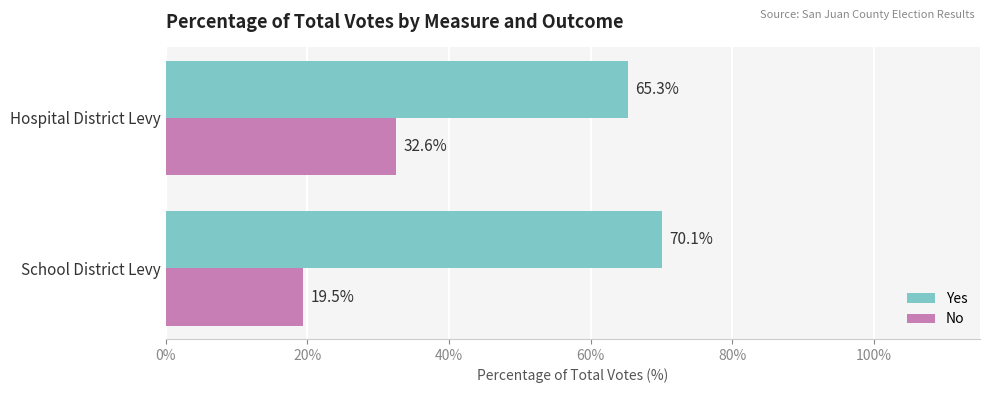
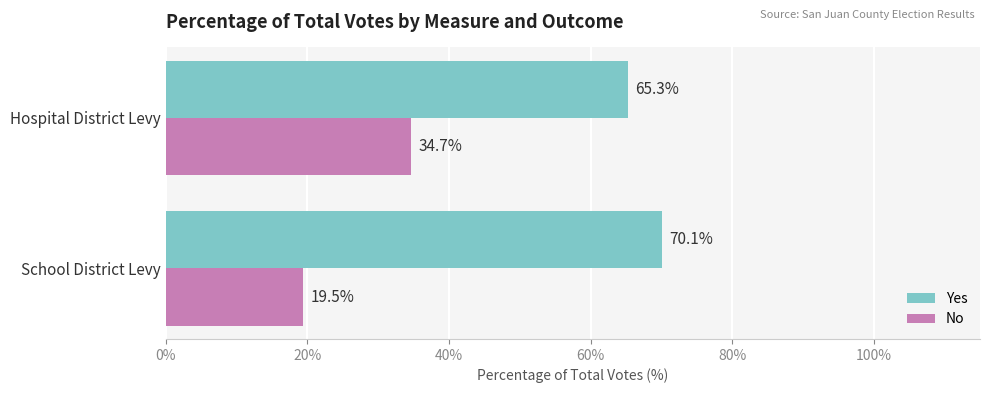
No, Hospital District Levy: 32.6% -> 34.7%
